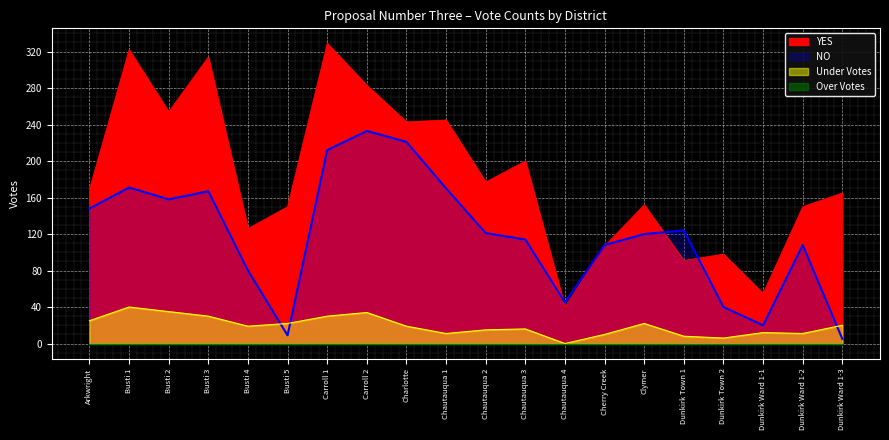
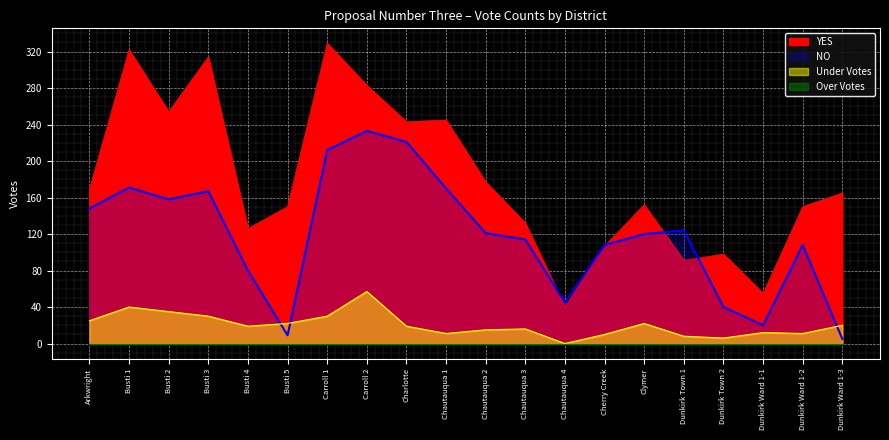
Under Votes, Carroll 2: 30 -> 60
YES, Chautauqua 3: 200 -> 130
